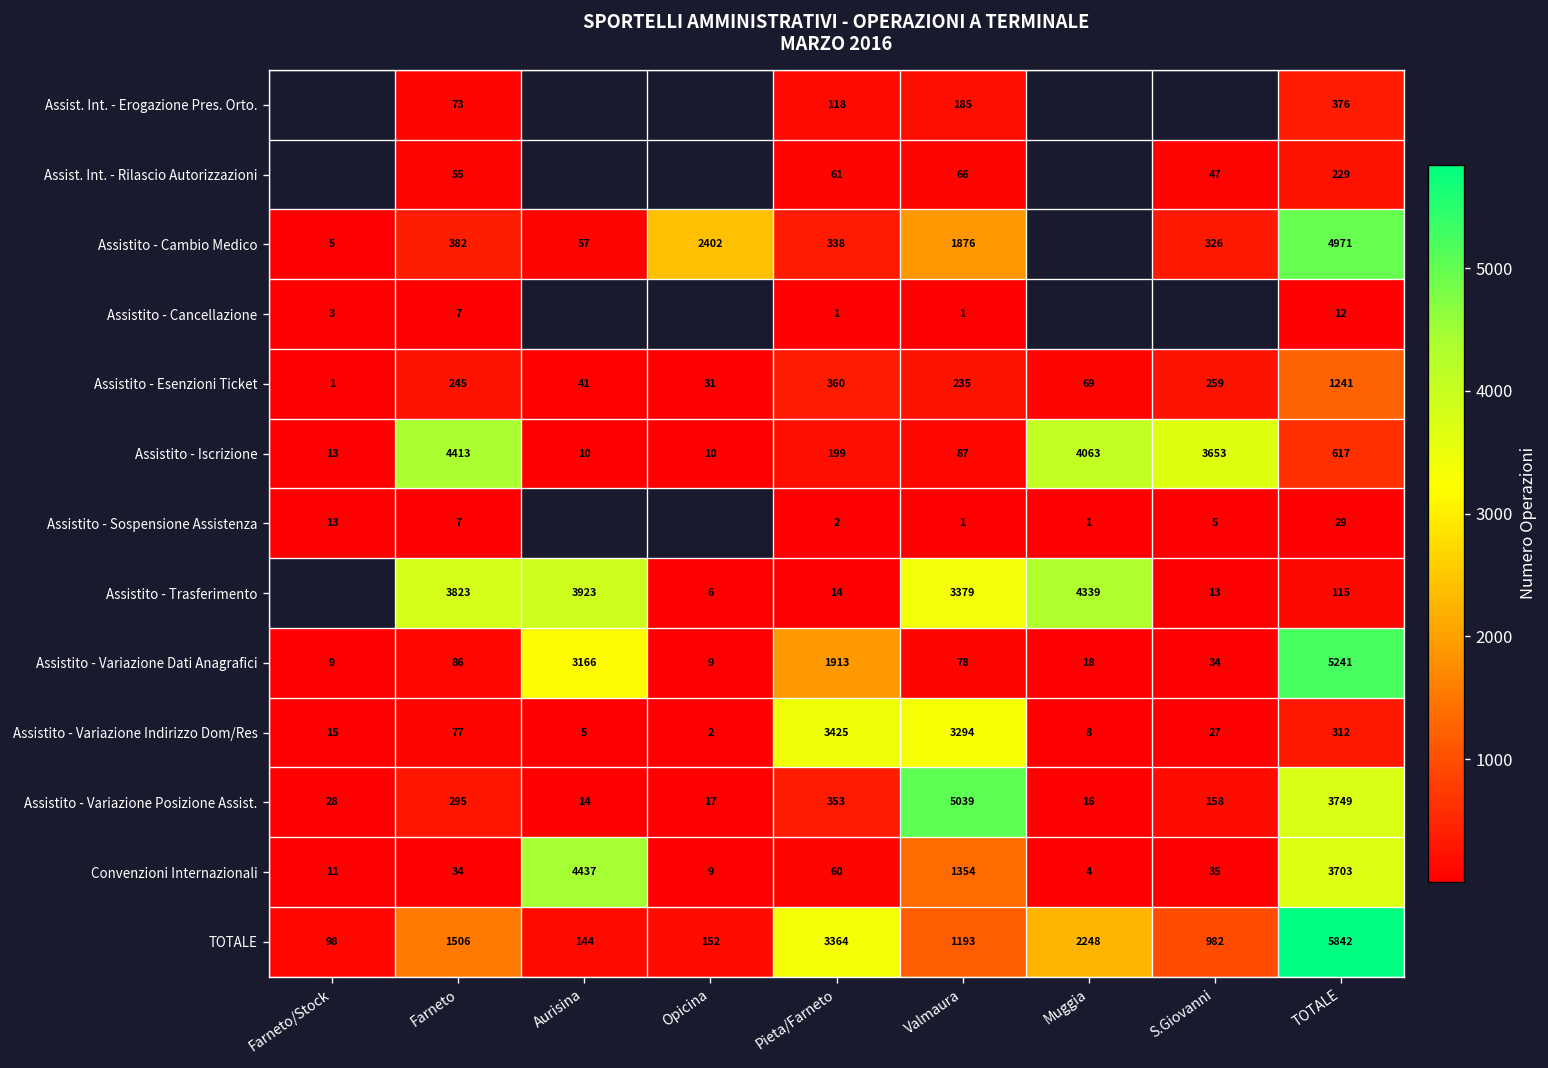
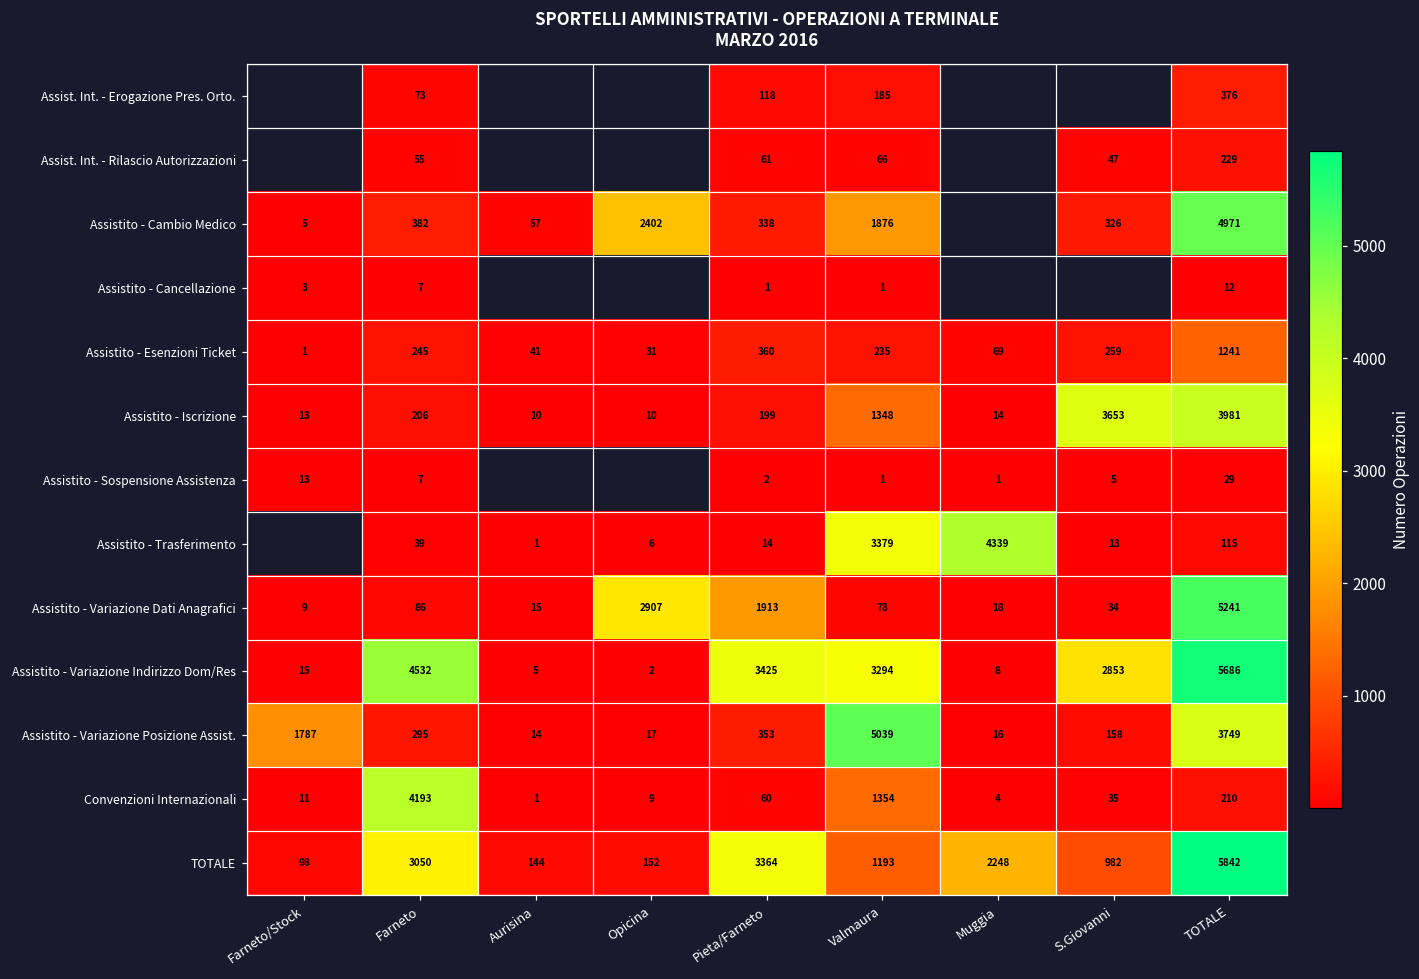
Assistito - Iscrizione, Farneto: 4413 -> 206
Assistito - Iscrizione, Valmaura: 87 -> 1348
Assistito - Iscrizione, Muggia: 4063 -> 14
Assistito - Iscrizione, TOTALE: 617 -> 3981
Assistito - Trasferimento, Farneto: 3823 -> 39
Assistito - Trasferimento, Aurisina: 3923 -> 1
Assistito - Variazione Dati Anagrafici, Aurisina: 3166 -> 15
Assistito - Variazione Dati Anagrafici, Opicina: 9 -> 2907
Assistito - Variazione Indirizzo Dom/Res, Farneto: 77 -> 4532
Assistito - Variazione Indirizzo Dom/Res, S.Giovanni: 27 -> 2853
Assistito - Variazione Indirizzo Dom/Res, TOTALE: 312 -> 5686
Assistito - Variazione Posizione Assist., Farneto/Stock: 28 -> 1787
Convenzioni Internazionali, Farneto: 34 -> 4193
Convenzioni Internazionali, Aurisina: 4437 -> 1
Convenzioni Internazionali, TOTALE: 3703 -> 210
TOTALE, Farneto: 1506 -> 3050
